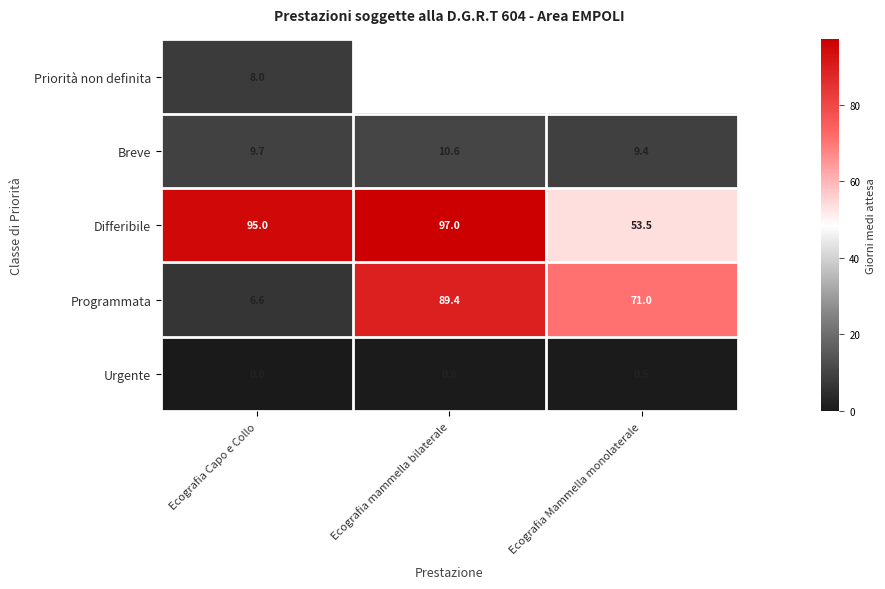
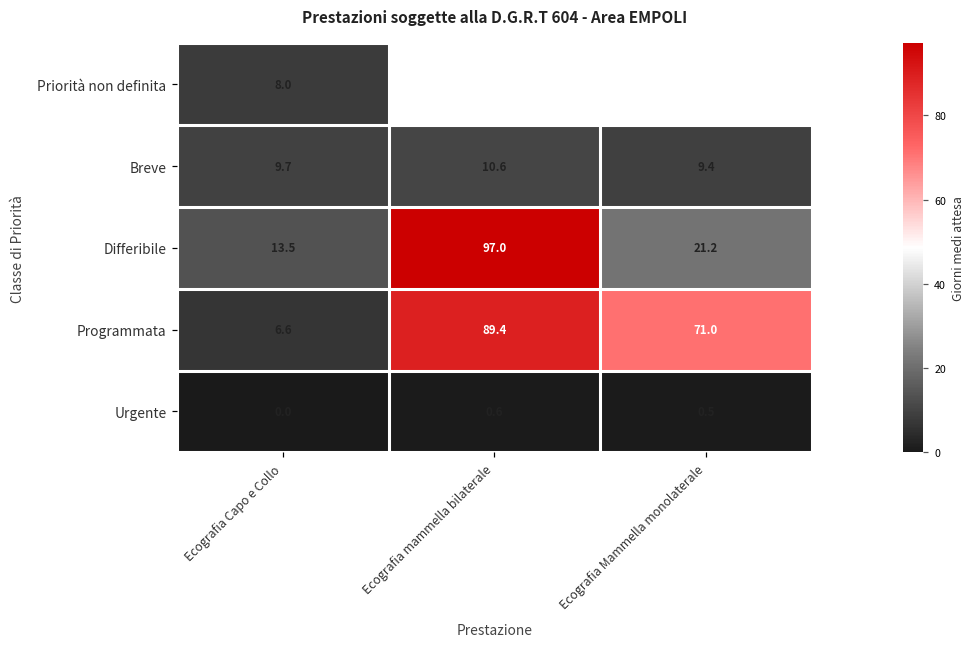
Differibile, Ecografia Capo e Collo: 95.0 -> 13.5
Differibile, Ecografia Mammella monolaterale: 53.5 -> 21.2
